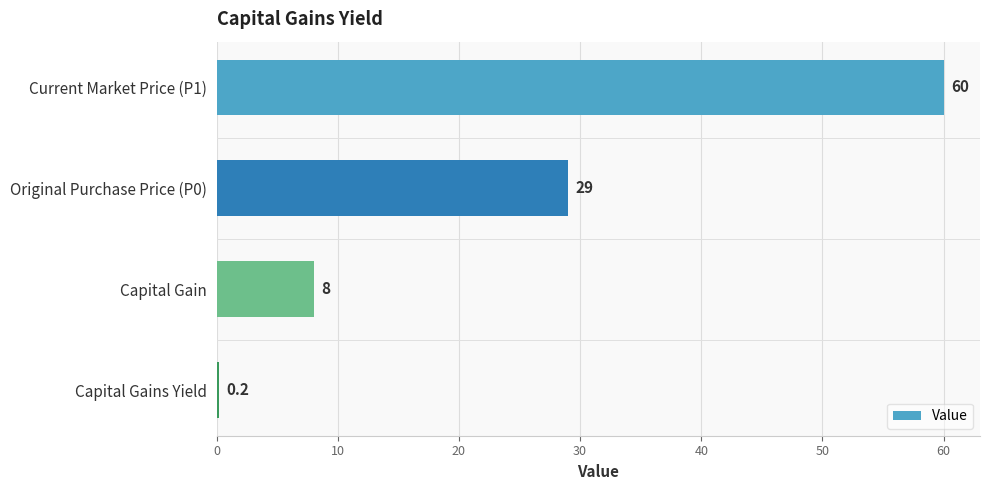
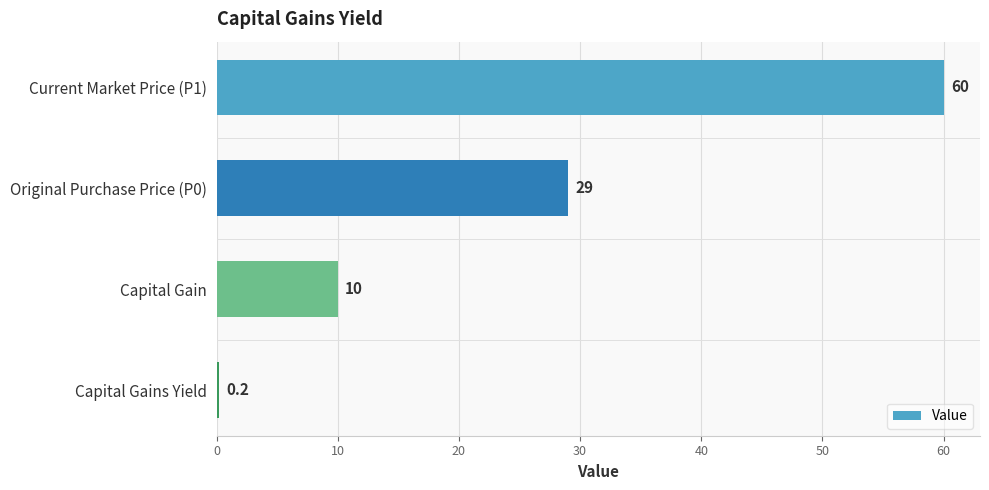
Capital Gain: 8 -> 10
